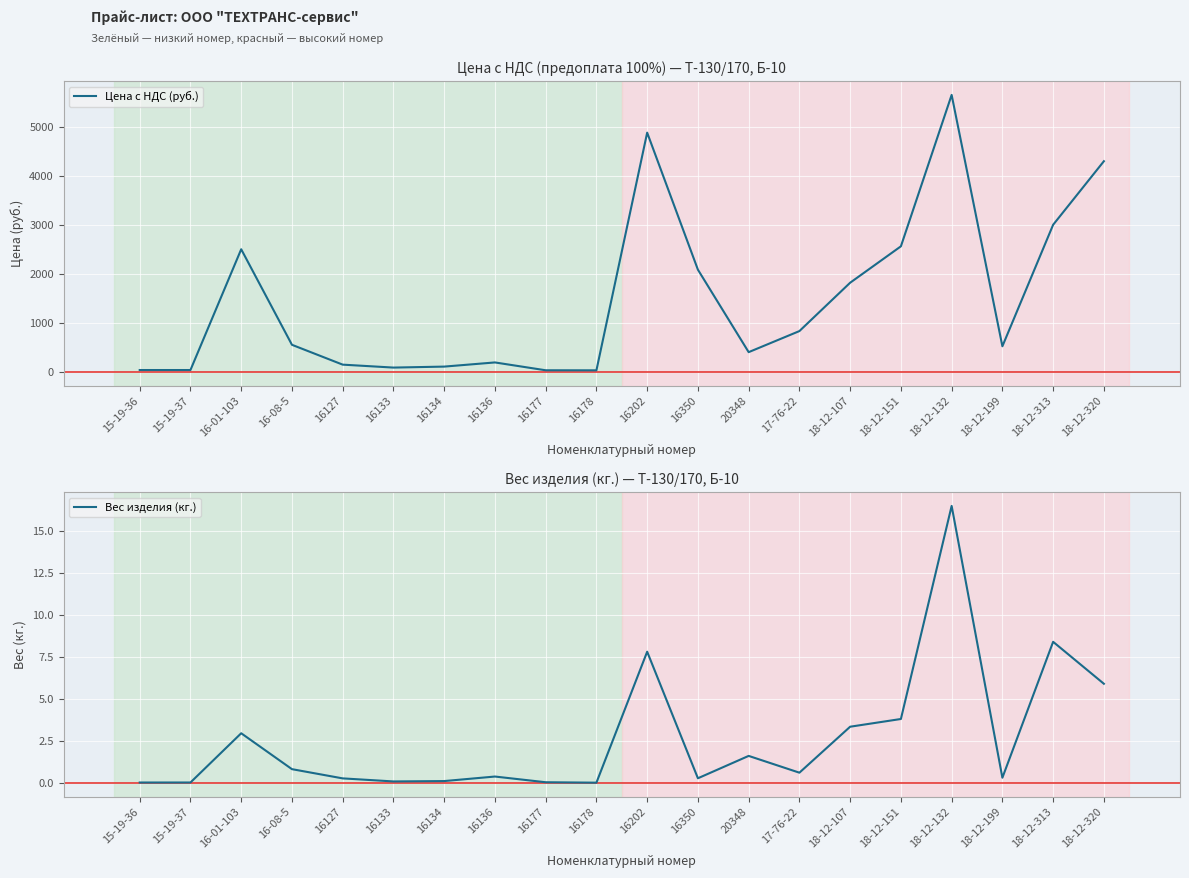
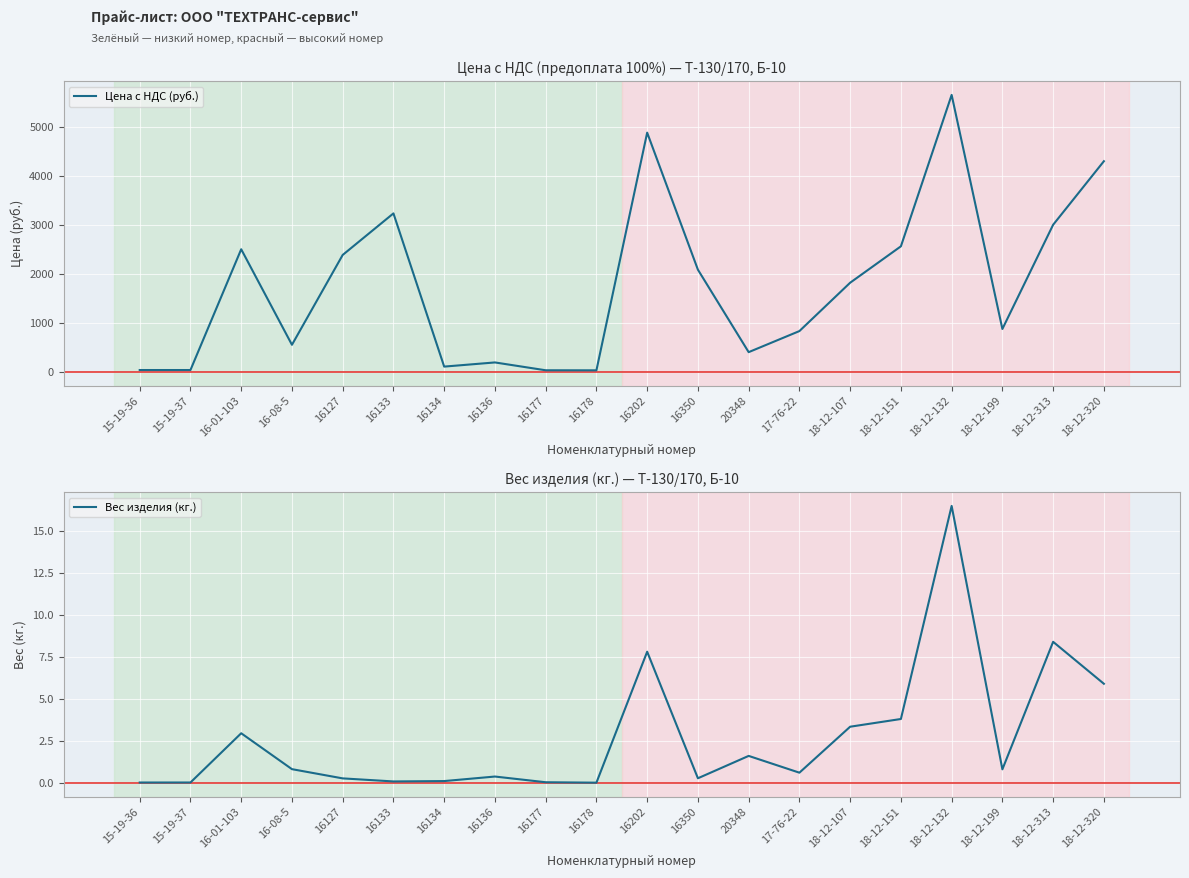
Цена с НДС (предоплата 100%) — Т-130/170, Б-10, 16127: 100 -> 2400
Цена с НДС (предоплата 100%) — Т-130/170, Б-10, 16133: 100 -> 3200
Цена с НДС (предоплата 100%) — Т-130/170, Б-10, 18-12-199: 500 -> 900
Вес изделия (кг.) — Т-130/170, Б-10, 18-12-199: 0.3 -> 0.8
